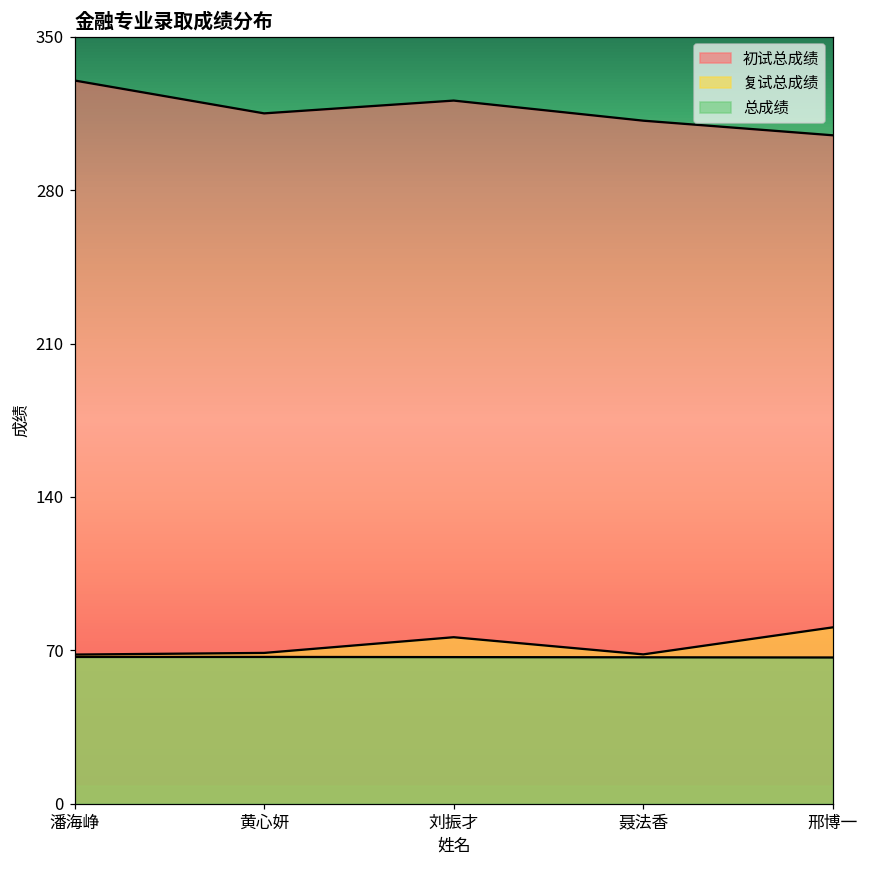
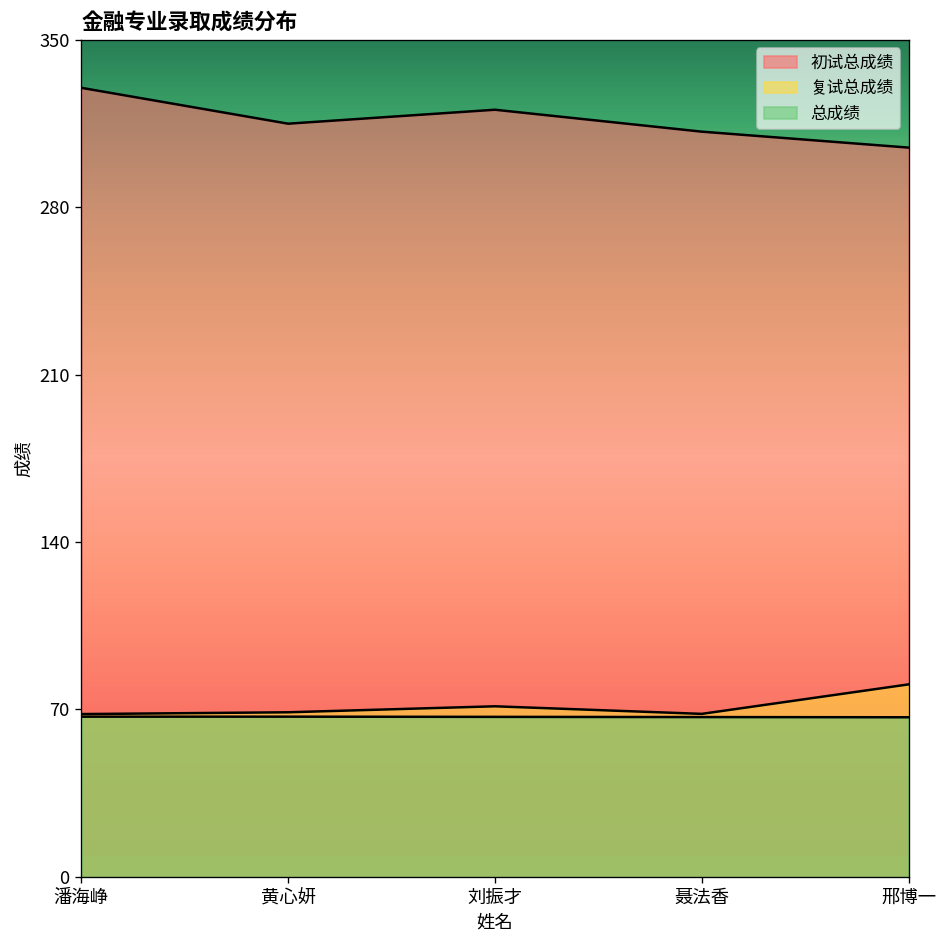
复试总成绩, 刘振才: 76 -> 71
